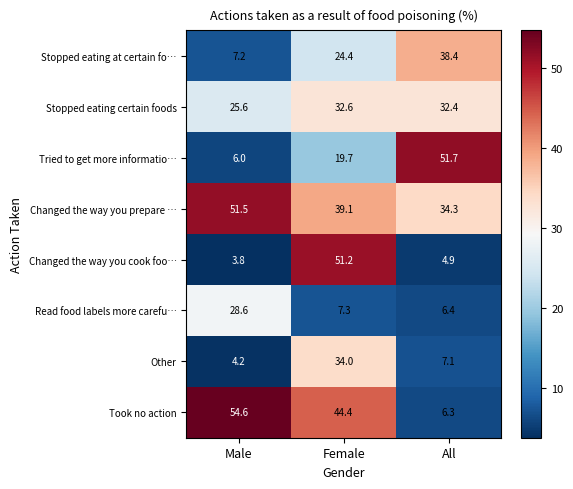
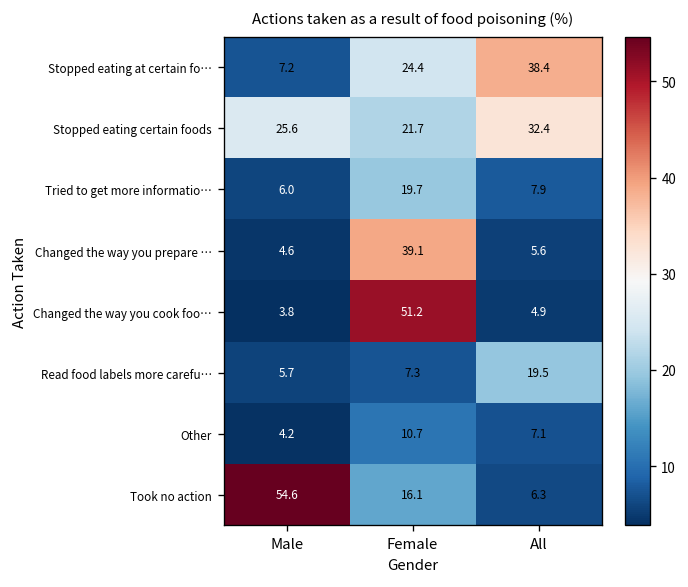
Stopped eating certain foods, Female: 32.6 -> 21.7
Tried to get more informatio…, All: 51.7 -> 7.9
Changed the way you prepare …, Male: 51.5 -> 4.6
Changed the way you prepare …, All: 34.3 -> 5.6
Read food labels more carefu…, Male: 28.6 -> 5.7
Read food labels more carefu…, All: 6.4 -> 19.5
Other, Female: 34.0 -> 10.7
Took no action, Female: 44.4 -> 16.1
